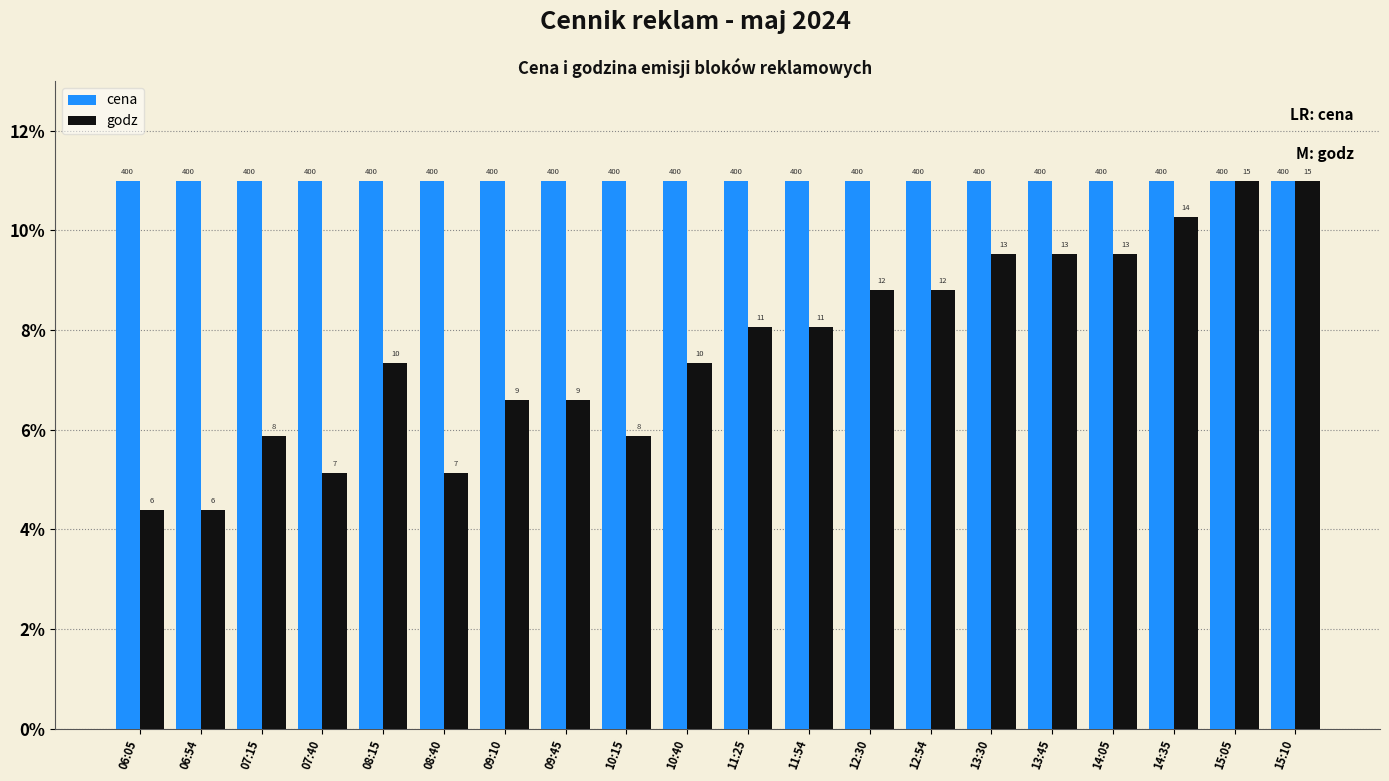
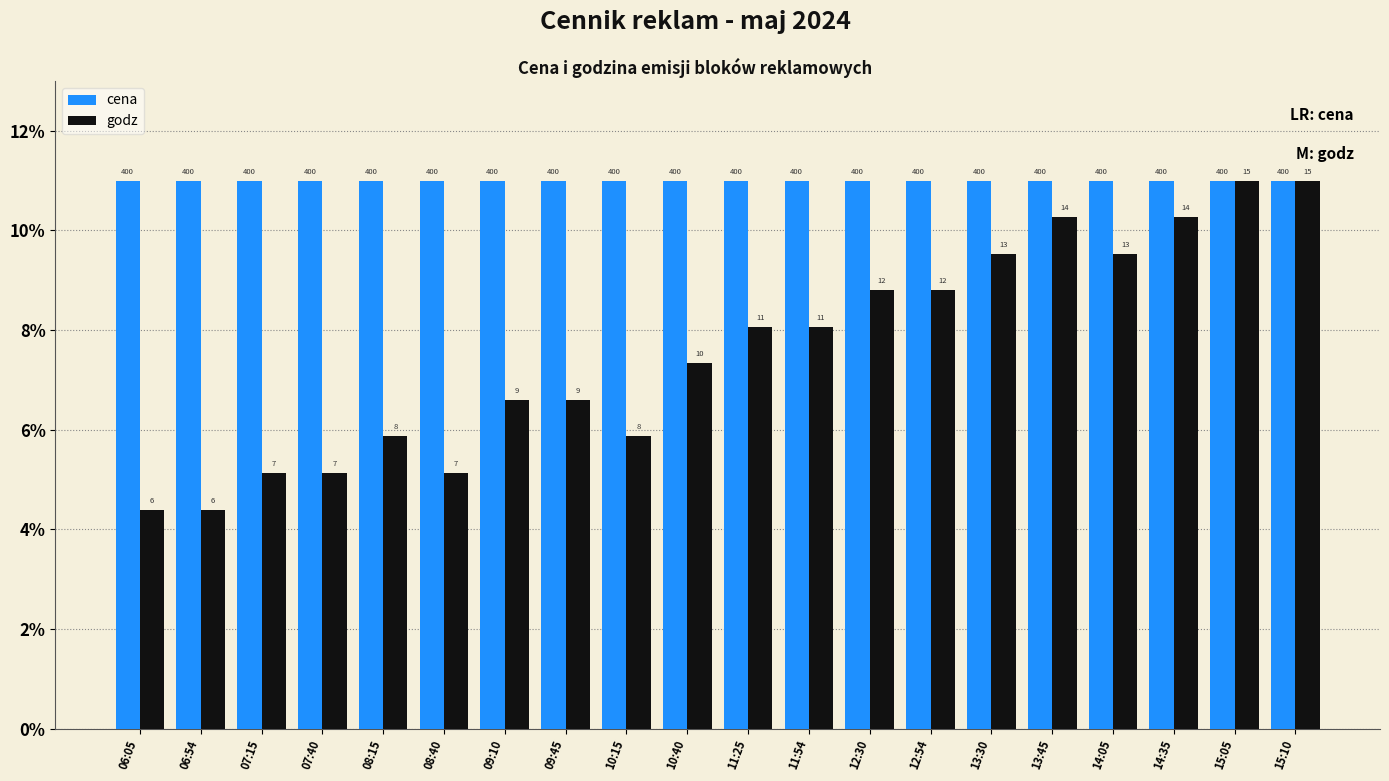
godz, 07:15: 8 -> 7
godz, 08:15: 10 -> 8
godz, 13:45: 13 -> 14
